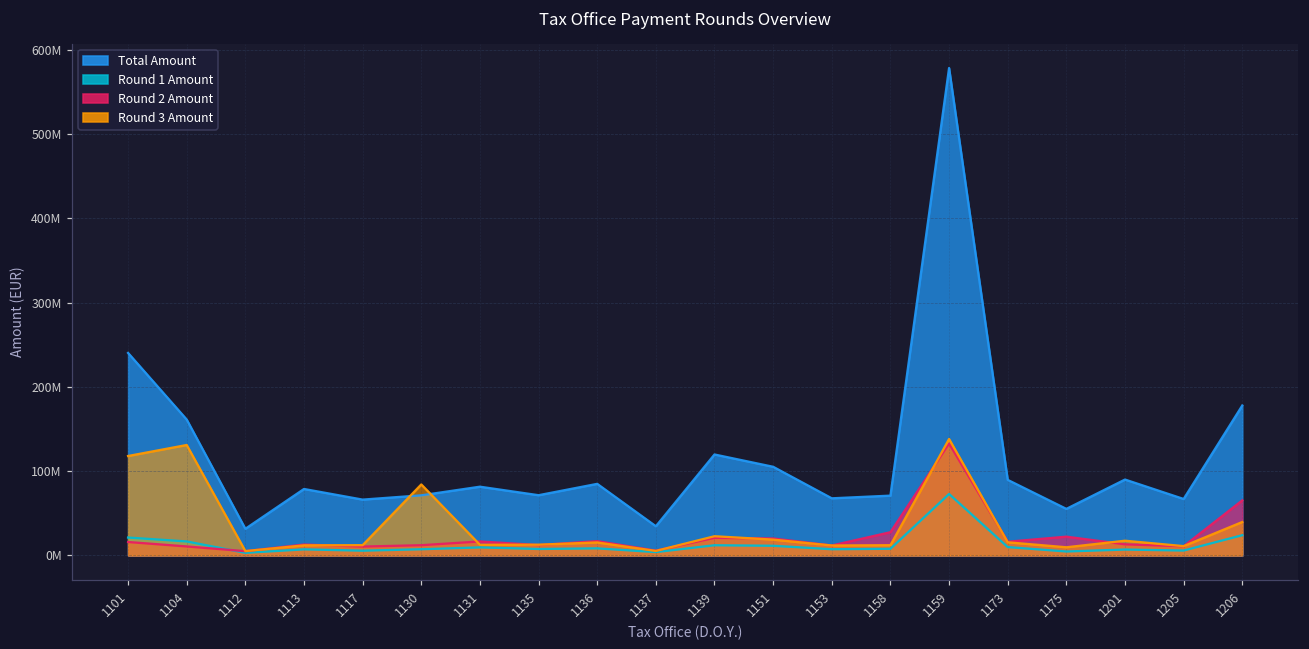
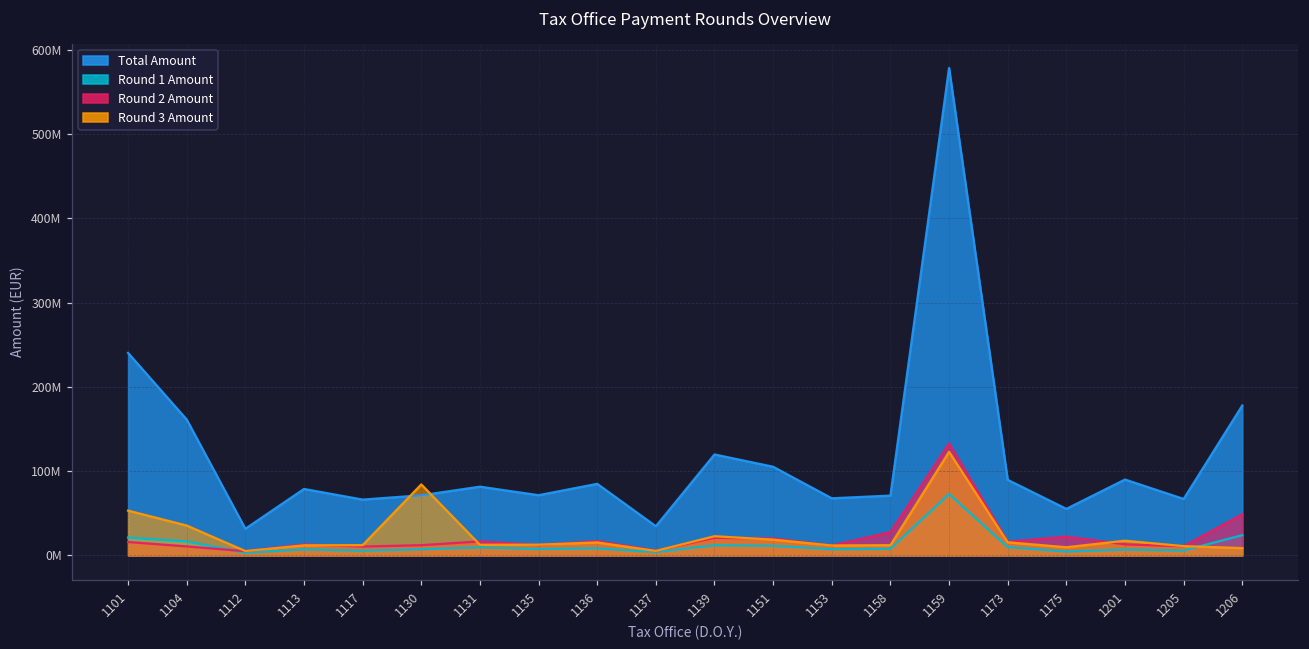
Round 3 Amount, 1101: 120000000 -> 50000000
Round 3 Amount, 1104: 130000000 -> 40000000
Round 3 Amount, 1159: 140000000 -> 120000000
Round 2 Amount, 1206: 70000000 -> 50000000
Round 3 Amount, 1206: 40000000 -> 10000000
